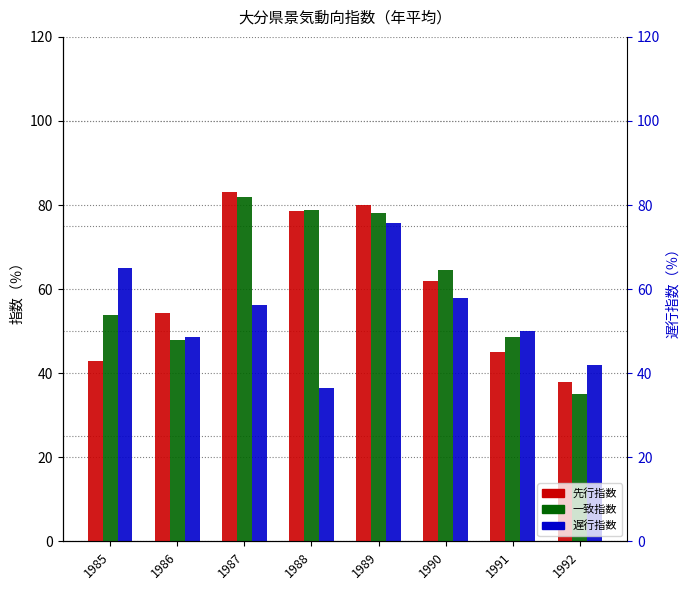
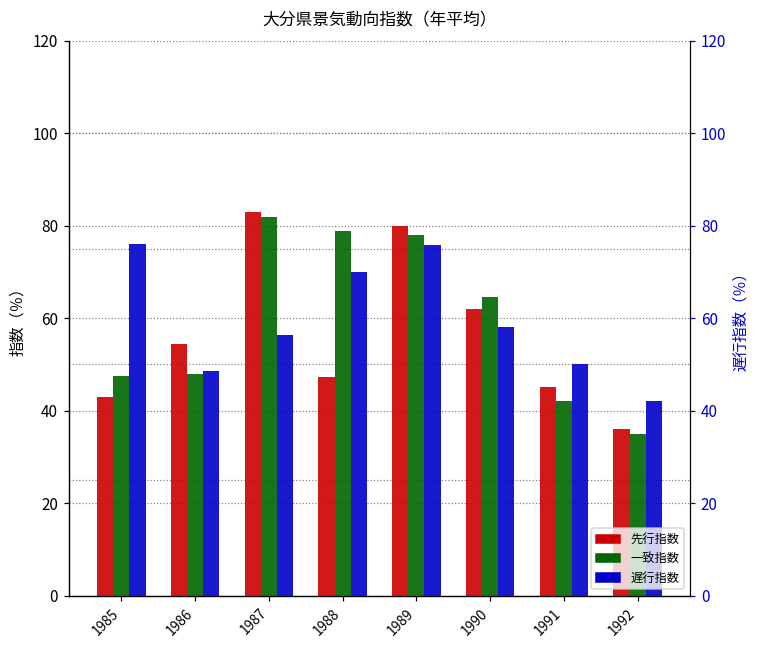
一致指数, 1985: 54 -> 47
遅行指数, 1985: 65 -> 76
先行指数, 1988: 79 -> 47
遅行指数, 1988: 37 -> 70
一致指数, 1991: 49 -> 42
先行指数, 1992: 38 -> 36
